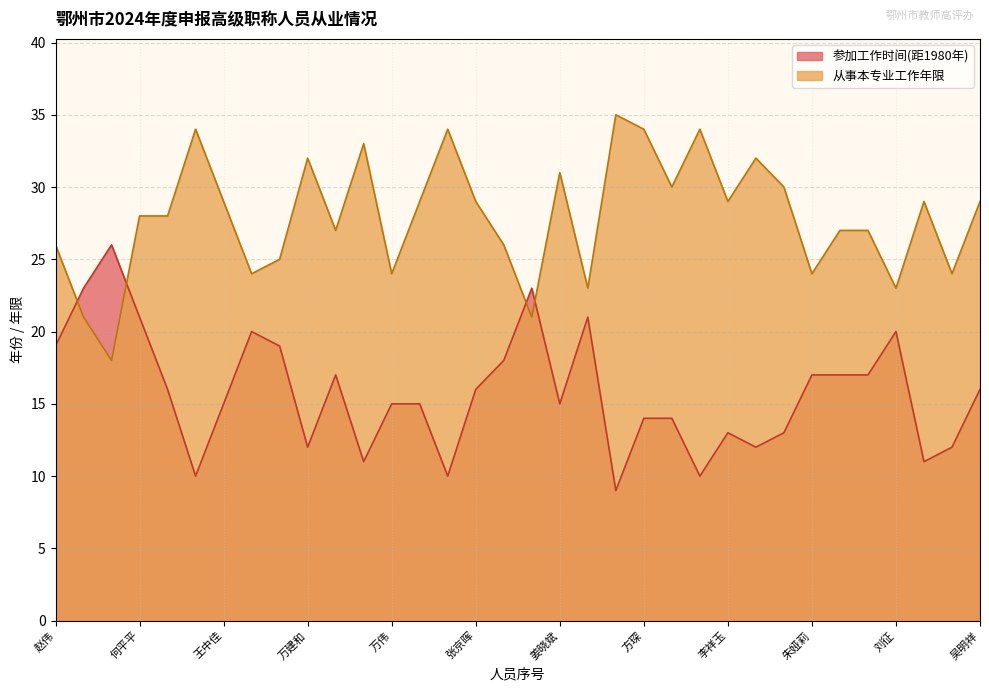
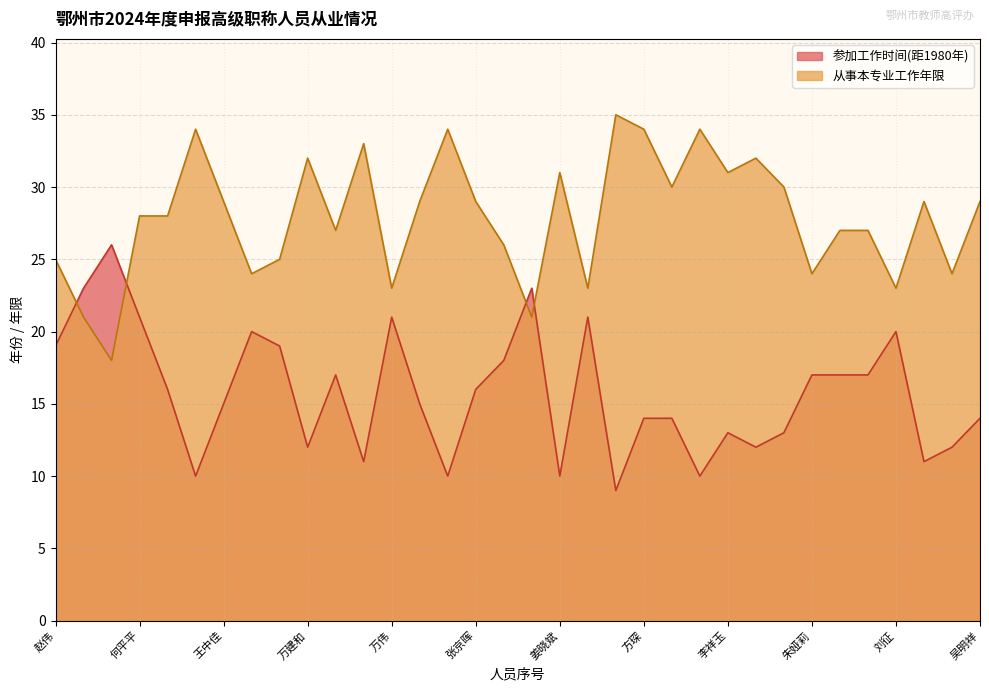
从事本专业工作年限, 赵伟: 26 -> 25
参加工作时间(距1980年), 万伟: 15.0 -> 21.0
从事本专业工作年限, 万伟: 24 -> 23
参加工作时间(距1980年), 姜晓斌: 15.0 -> 10.0
从事本专业工作年限, 李祥玉: 29 -> 31
参加工作时间(距1980年), 吴明祥: 16.0 -> 14.0
